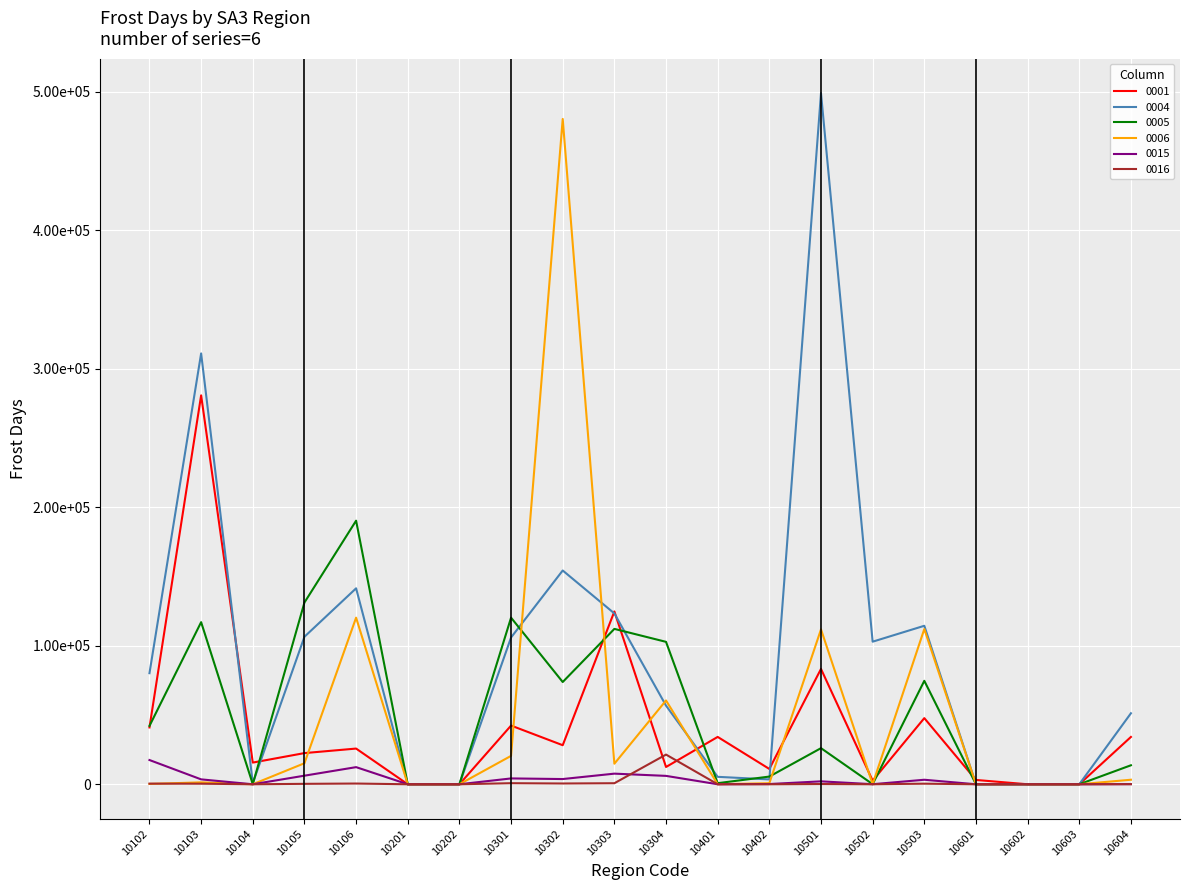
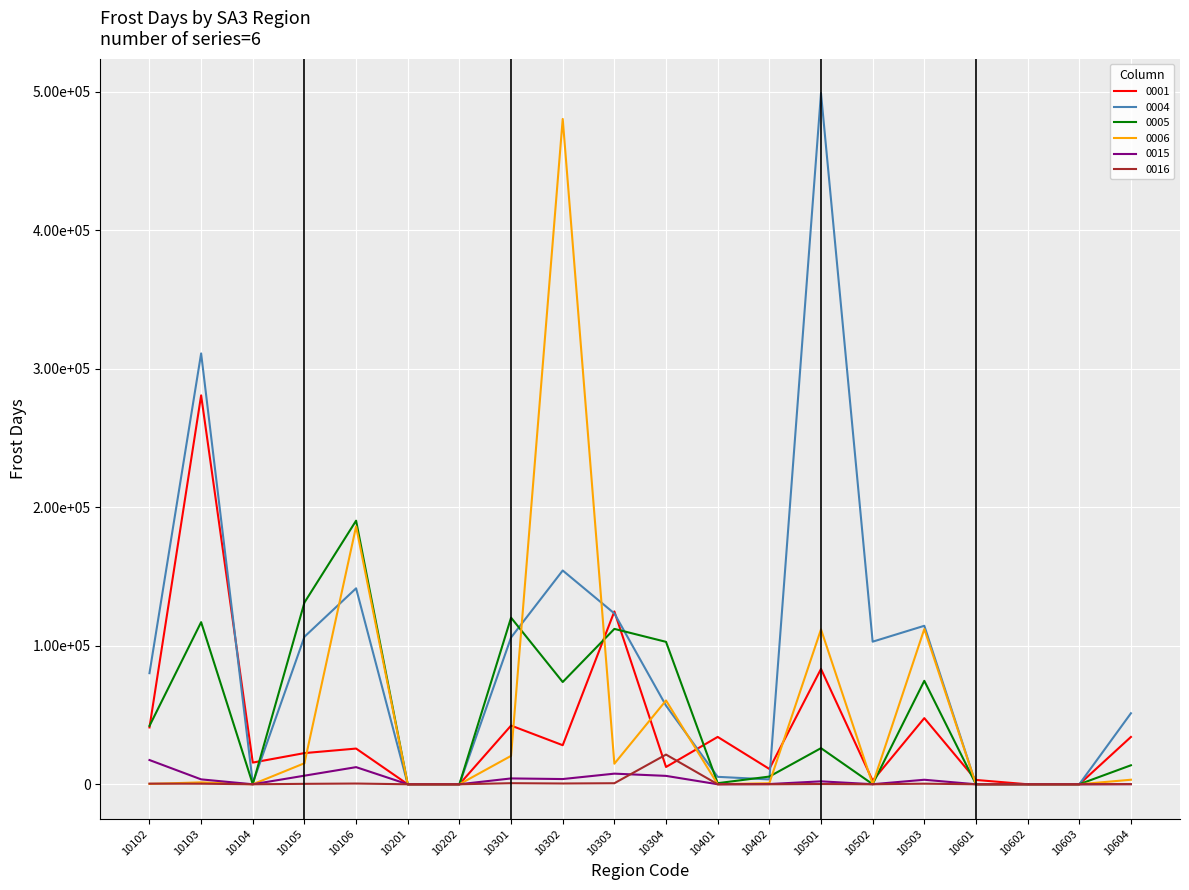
0006, 10106: 120000 -> 186000
